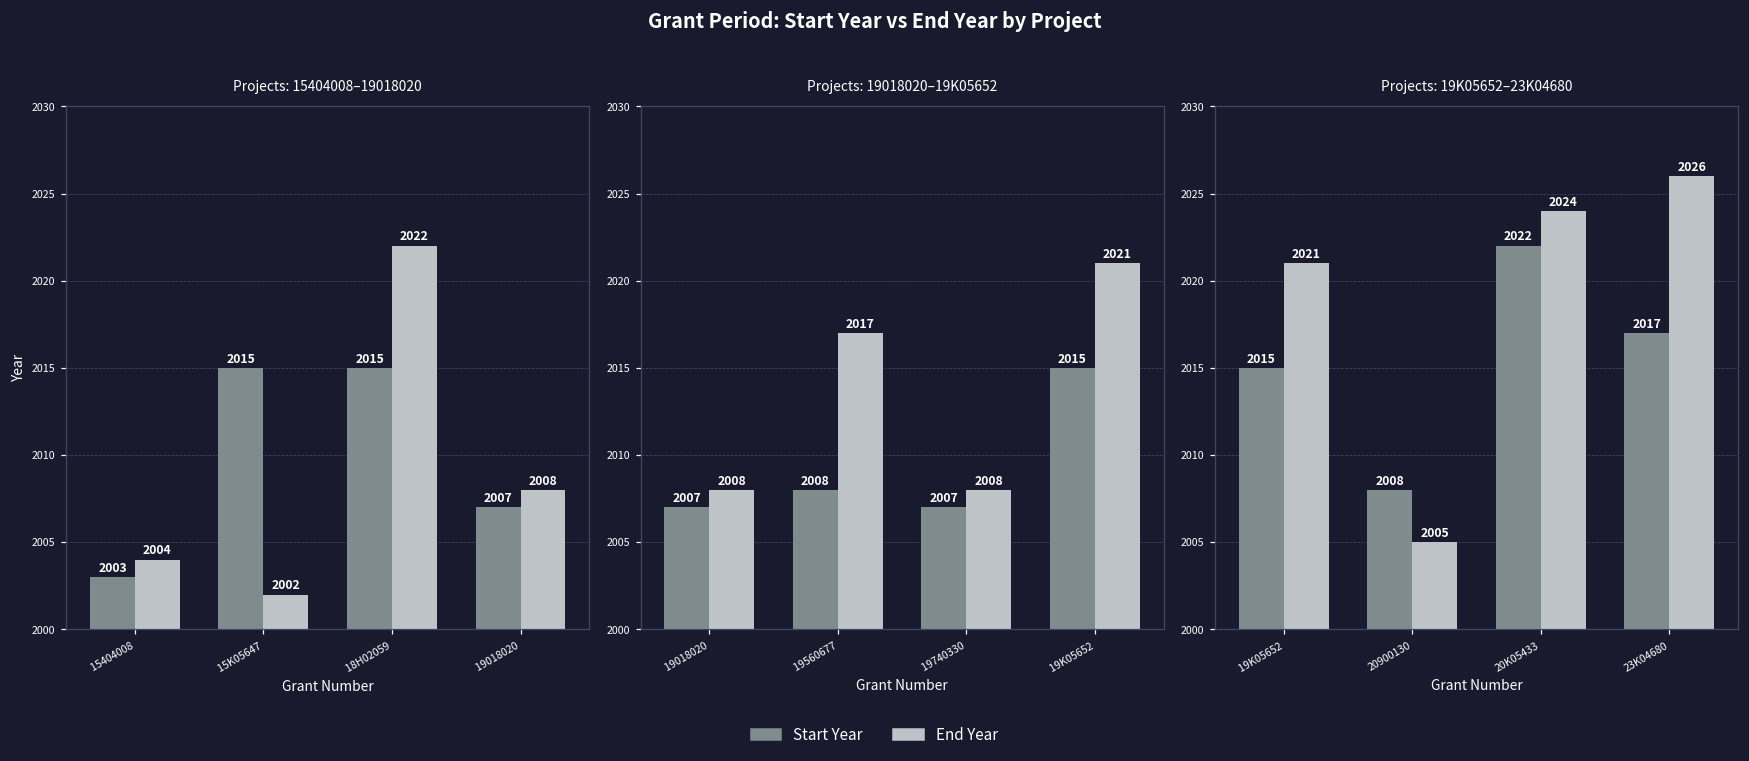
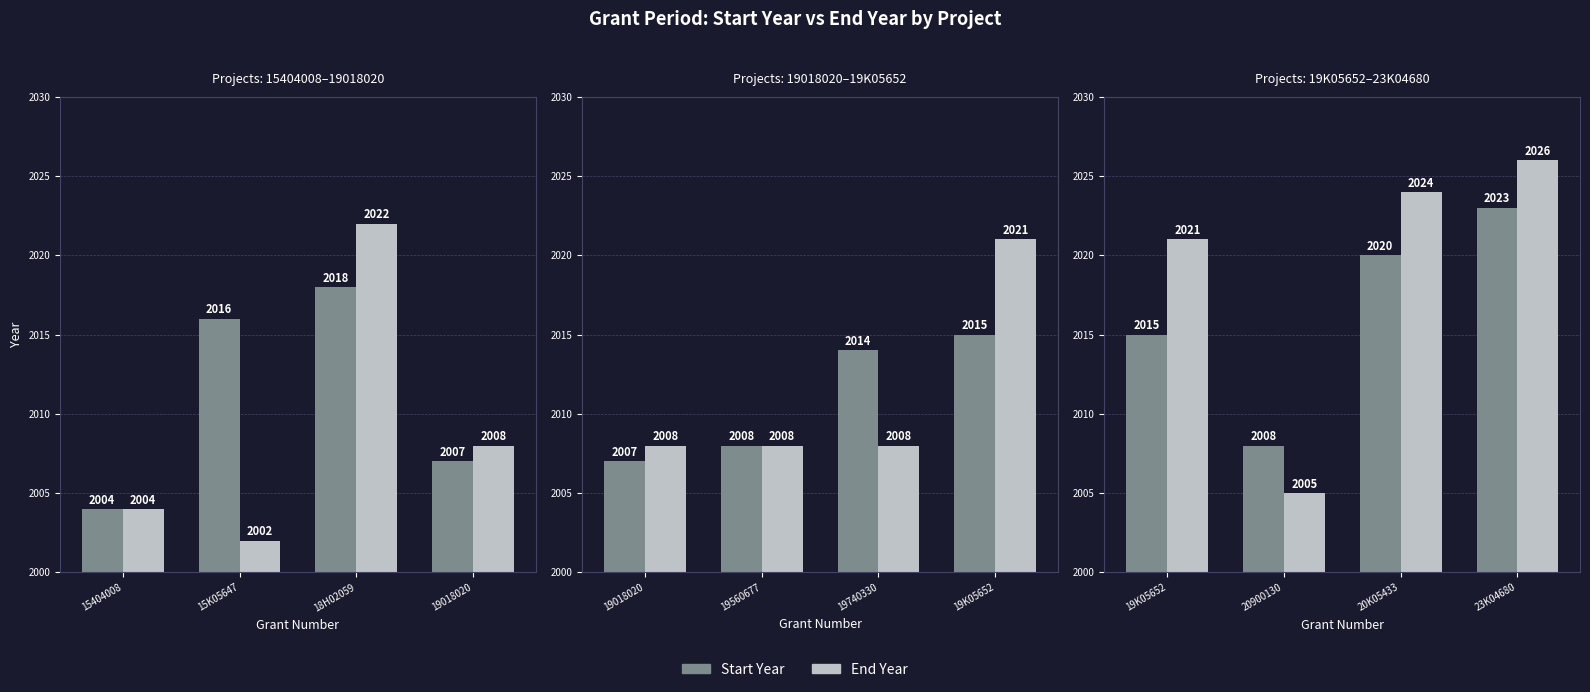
Projects: 15404008–19018020, Start Year, 15404008: 2003 -> 2004
Projects: 15404008–19018020, Start Year, 15K05647: 2015 -> 2016
Projects: 15404008–19018020, Start Year, 18H02059: 2015 -> 2018
Projects: 19018020–19K05652, End Year, 19560677: 2017 -> 2008
Projects: 19018020–19K05652, Start Year, 19740330: 2007 -> 2014
Projects: 19K05652–23K04680, Start Year, 20K05433: 2022 -> 2020
Projects: 19K05652–23K04680, Start Year, 23K04680: 2017 -> 2023
